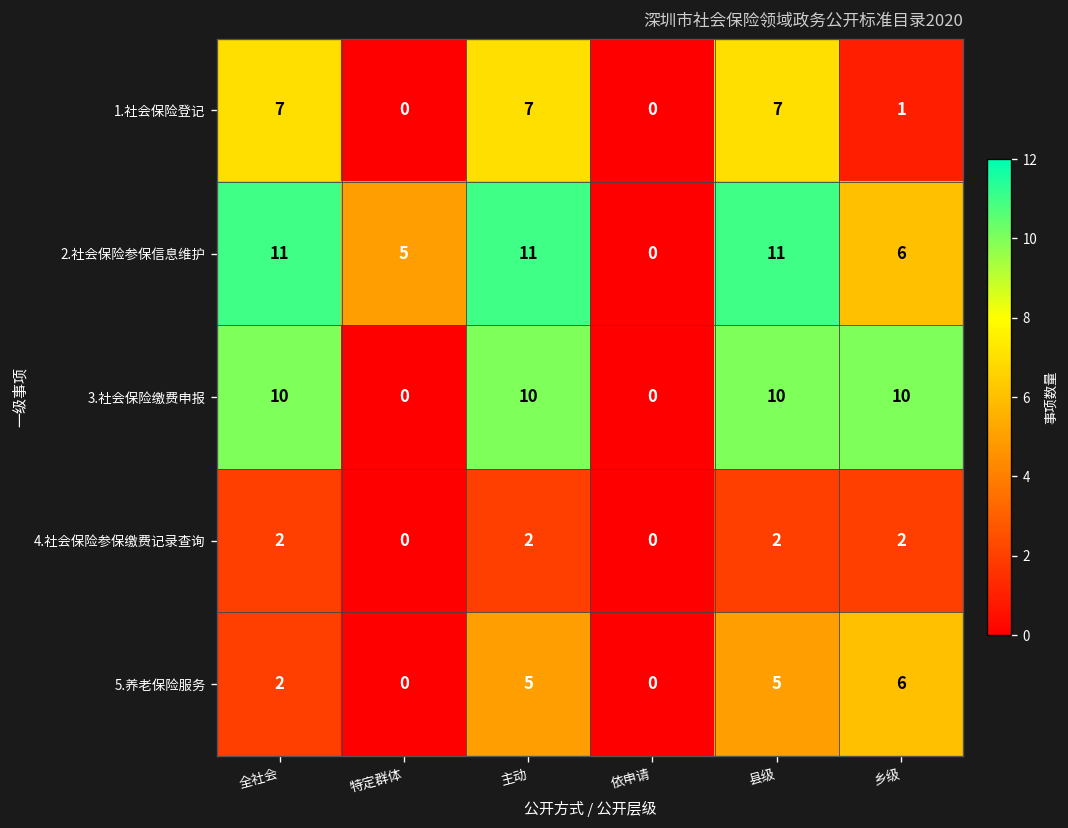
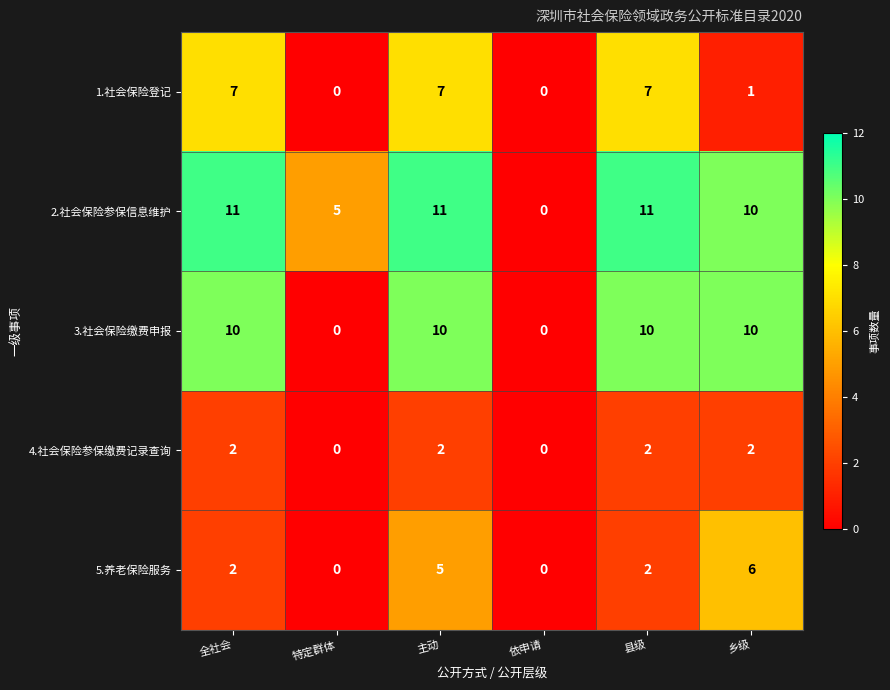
2.社会保险参保信息维护, 乡级: 6 -> 10
5.养老保险服务, 县级: 5 -> 2
